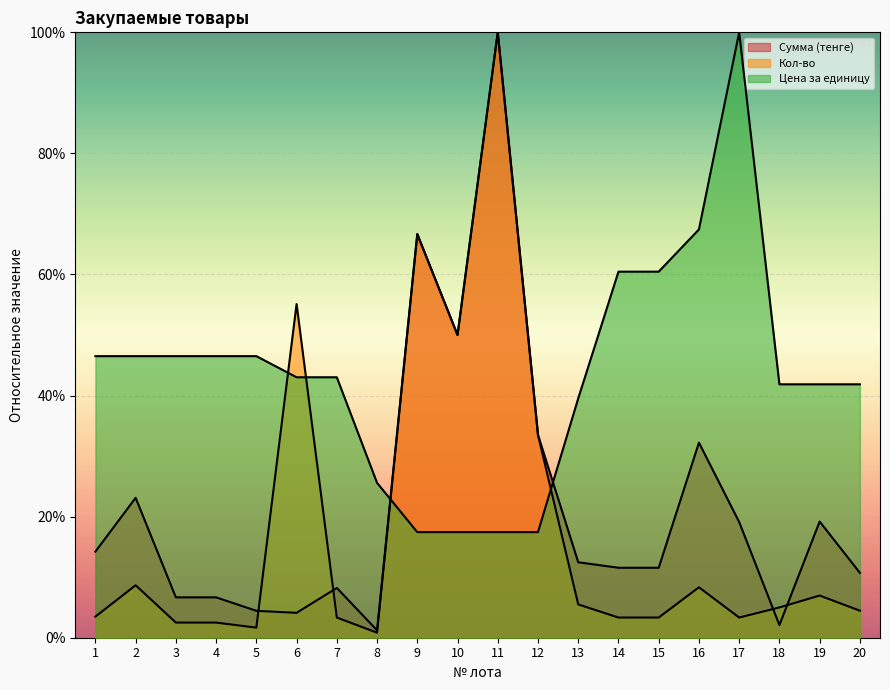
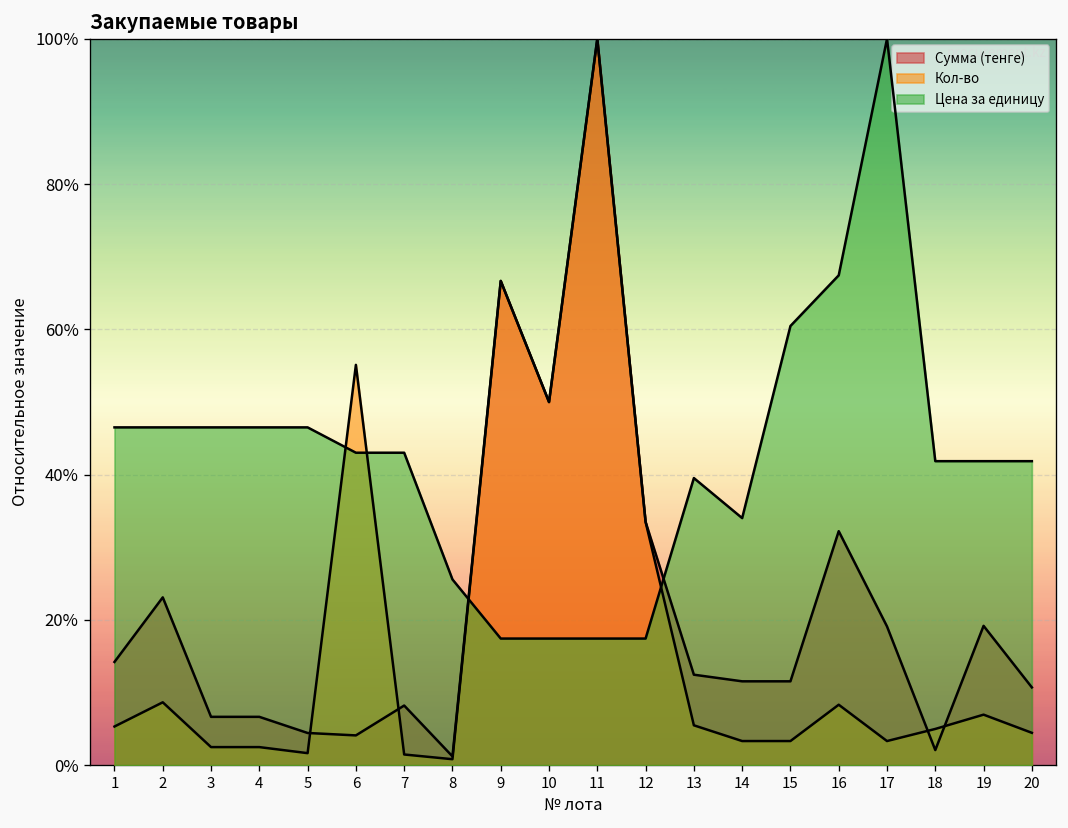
Кол-во, 1: 3% -> 5%
Кол-во, 7: 3% -> 1%
Цена за единицу, 14: 60% -> 34%
